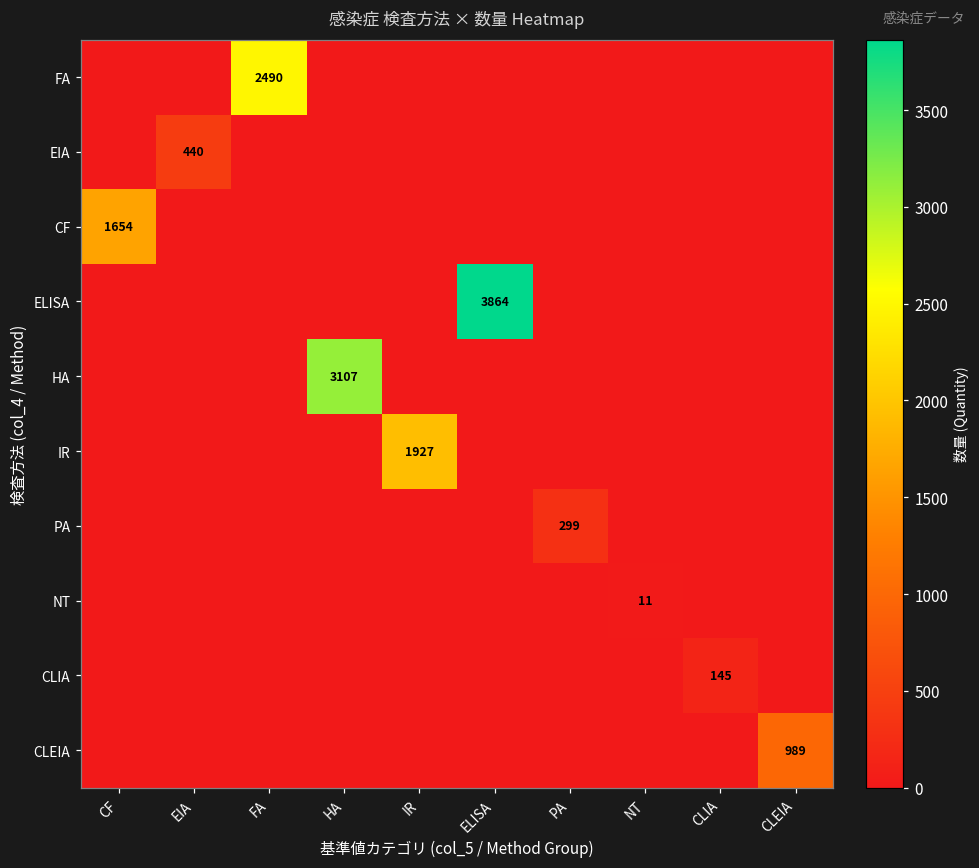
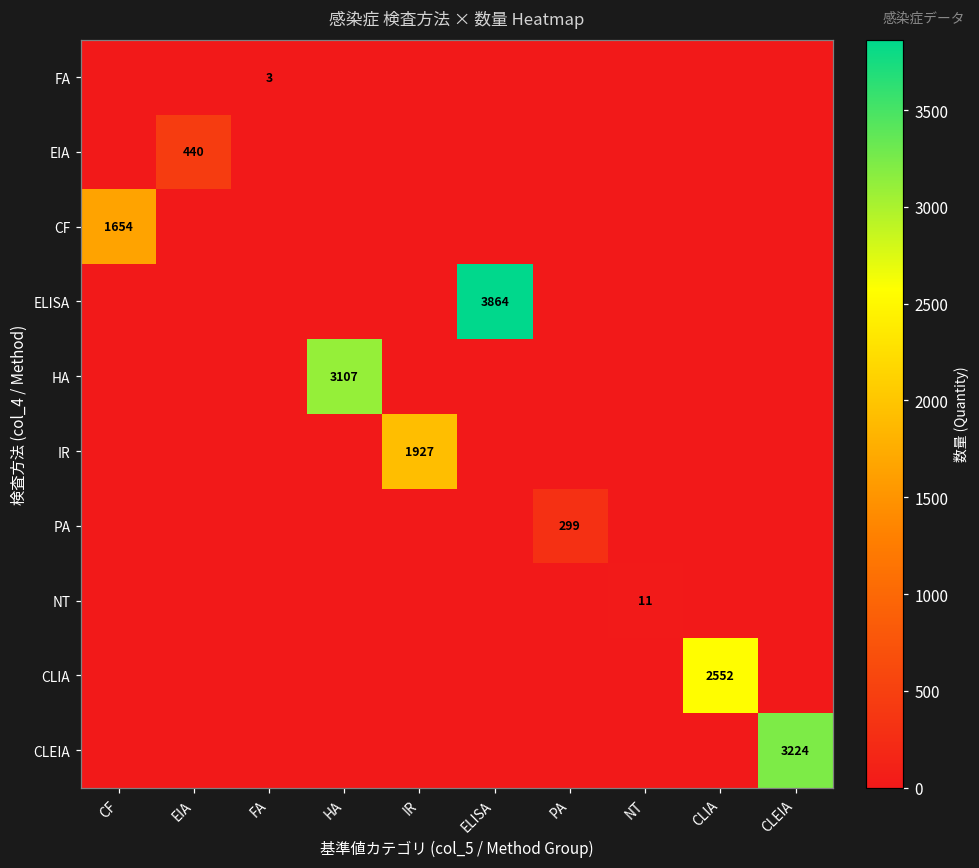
FA, FA: 2490 -> 3
CLIA, CLIA: 145 -> 2552
CLEIA, CLEIA: 989 -> 3224
